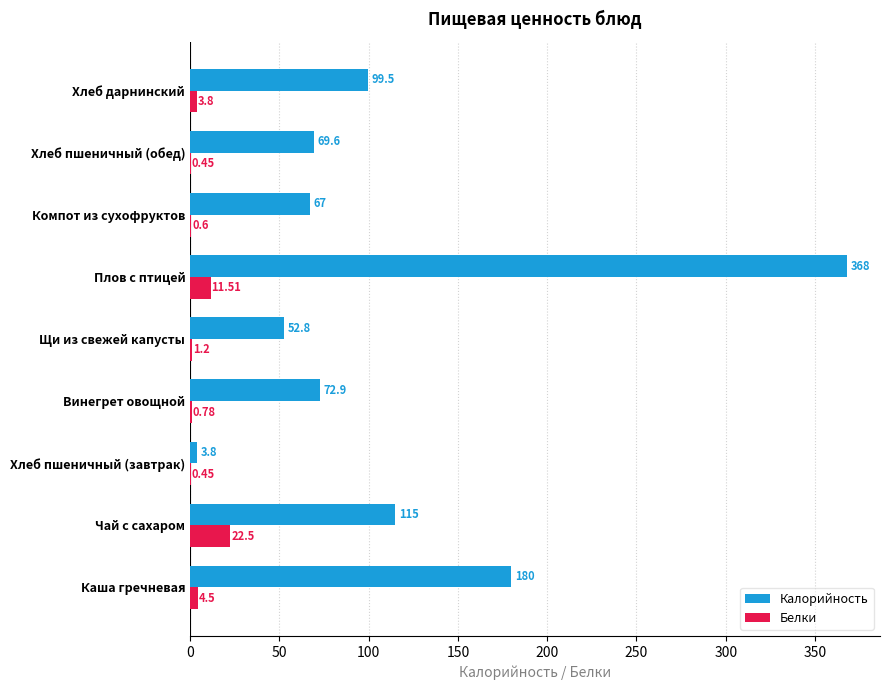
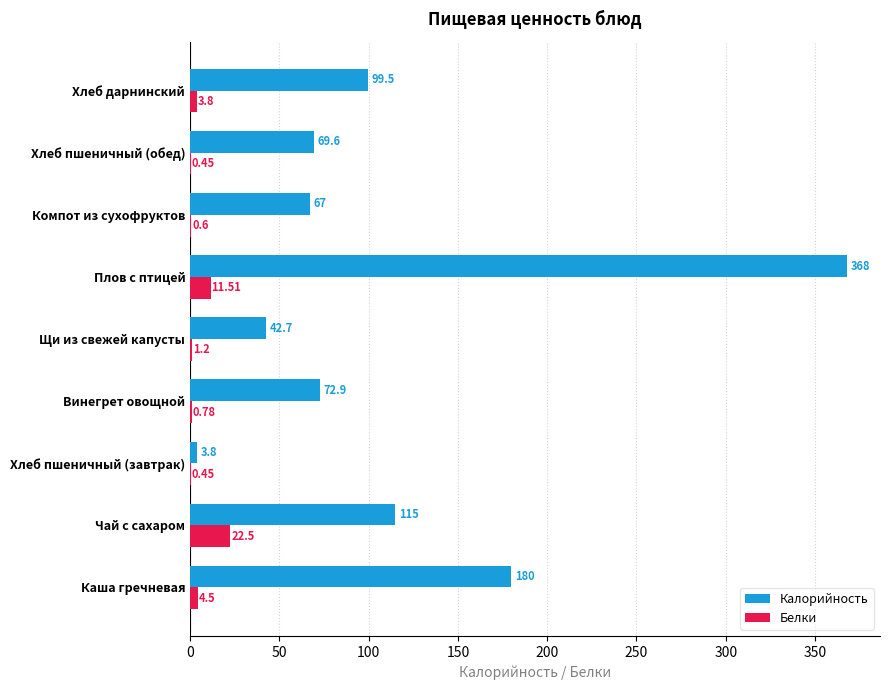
Калорийность, Щи из свежей капусты: 52.8 -> 42.7
